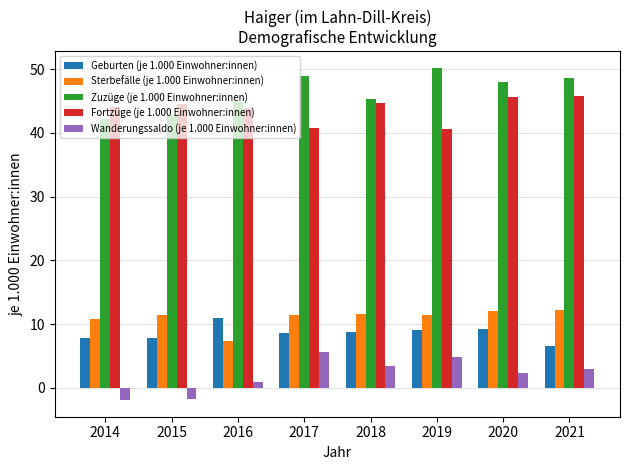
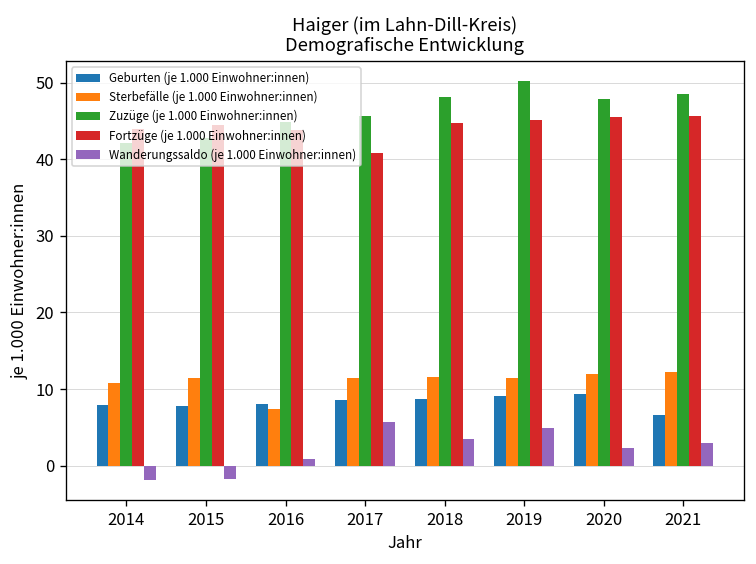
Geburten (je 1.000 Einwohner:innen), 2016: 11 -> 8
Zuzüge (je 1.000 Einwohner:innen), 2017: 49 -> 46
Zuzüge (je 1.000 Einwohner:innen), 2018: 45 -> 48
Fortzüge (je 1.000 Einwohner:innen), 2019: 41 -> 45
